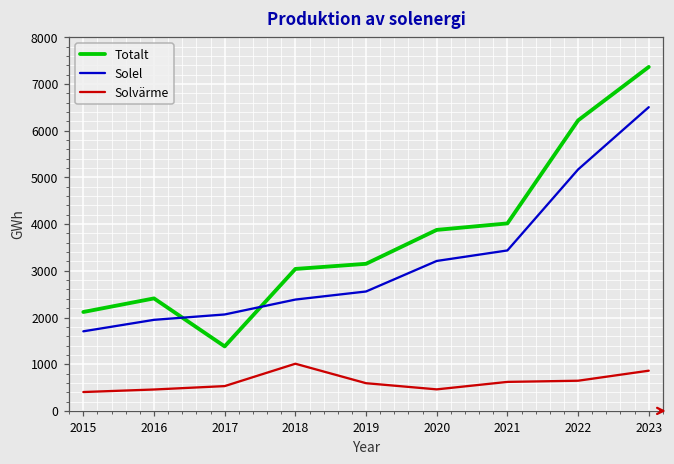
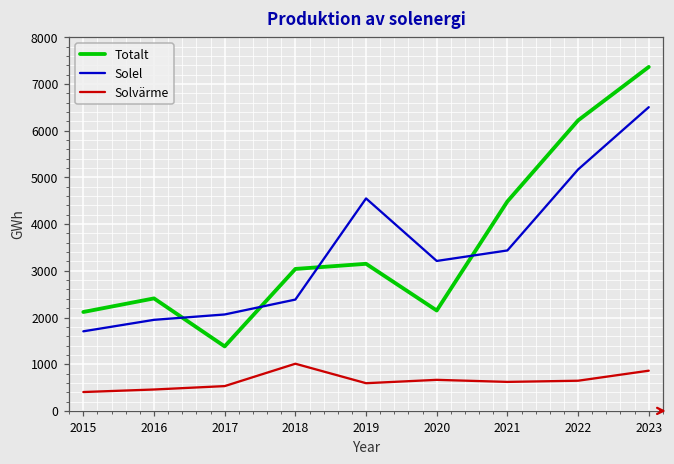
Solel, 2019: 2600 -> 4600
Totalt, 2020: 3900 -> 2200
Solvärme, 2020: 500 -> 700
Totalt, 2021: 4000 -> 4500
